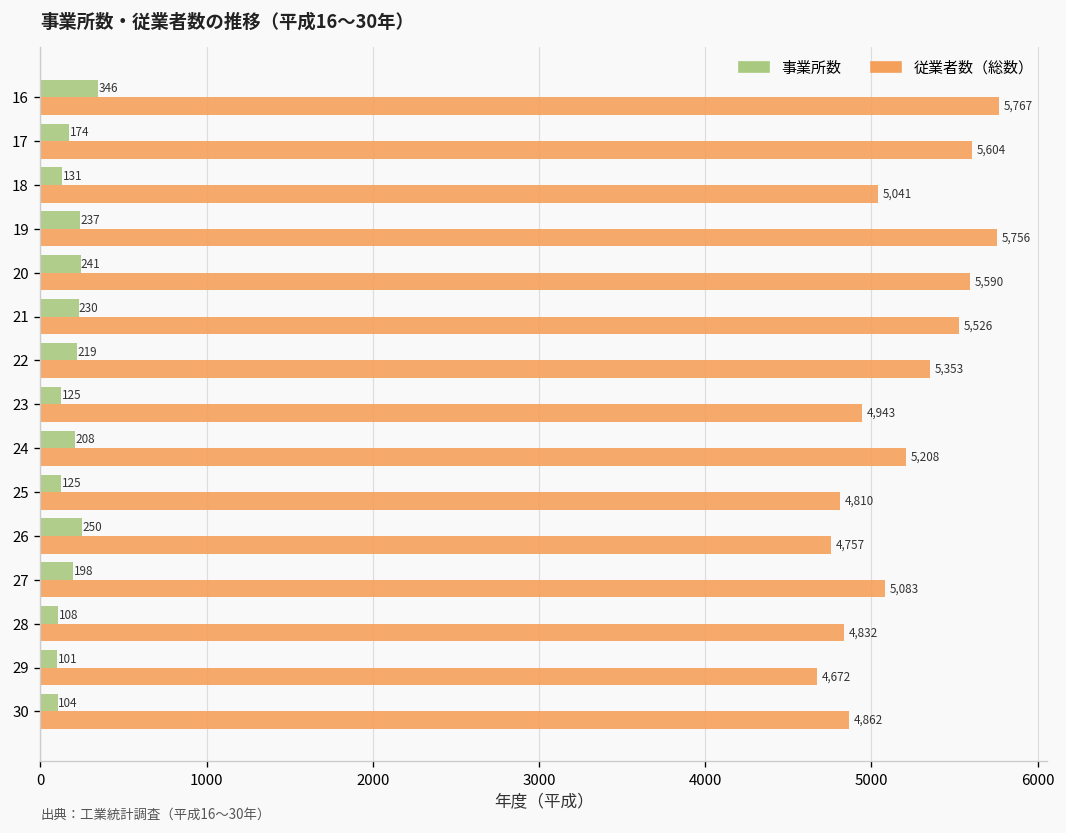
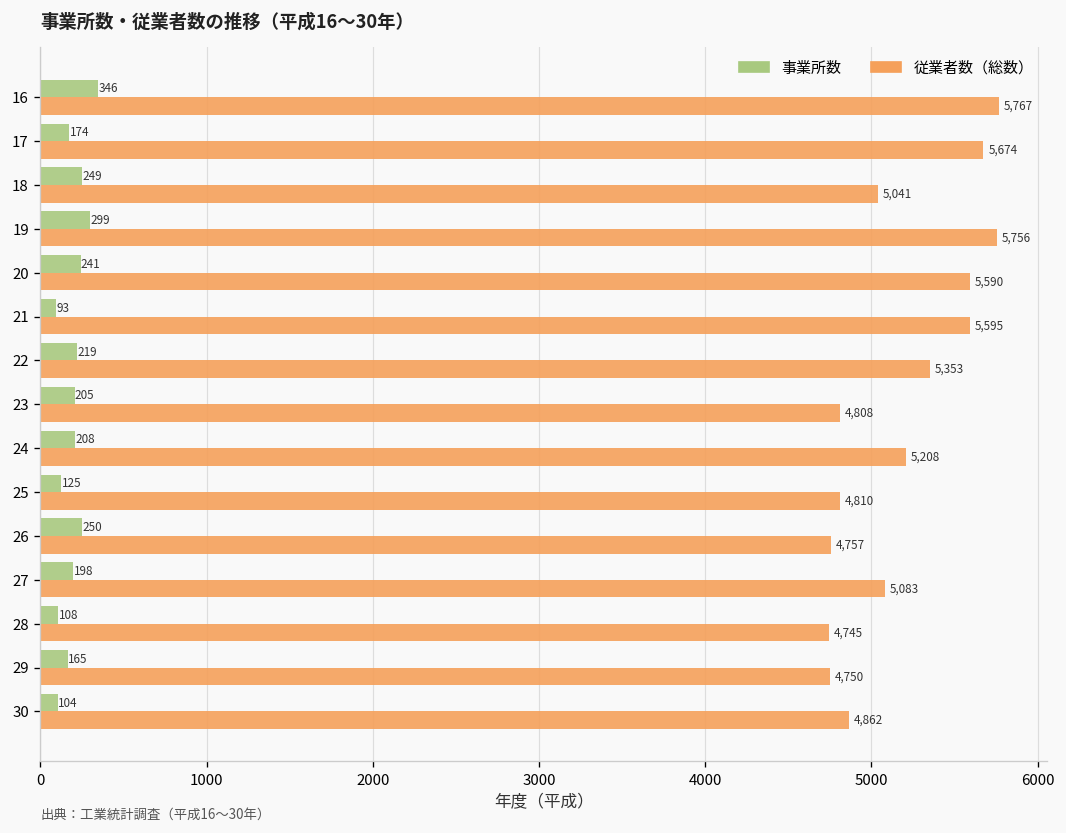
従業者数（総数）, 17: 5,604 -> 5,674
事業所数, 18: 131 -> 249
事業所数, 19: 237 -> 299
事業所数, 21: 230 -> 93
従業者数（総数）, 21: 5,526 -> 5,595
事業所数, 23: 125 -> 205
従業者数（総数）, 23: 4,943 -> 4,808
従業者数（総数）, 28: 4,832 -> 4,745
事業所数, 29: 101 -> 165
従業者数（総数）, 29: 4,672 -> 4,750
